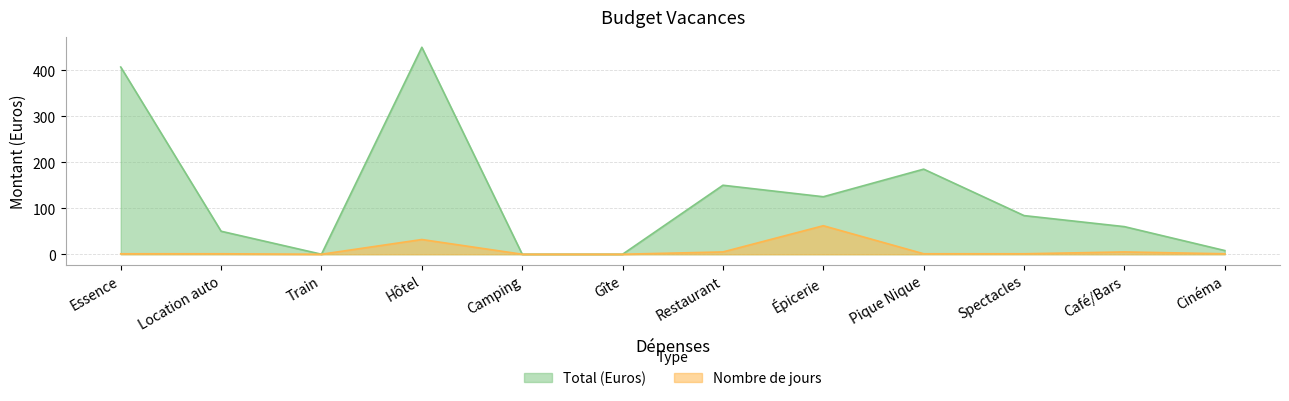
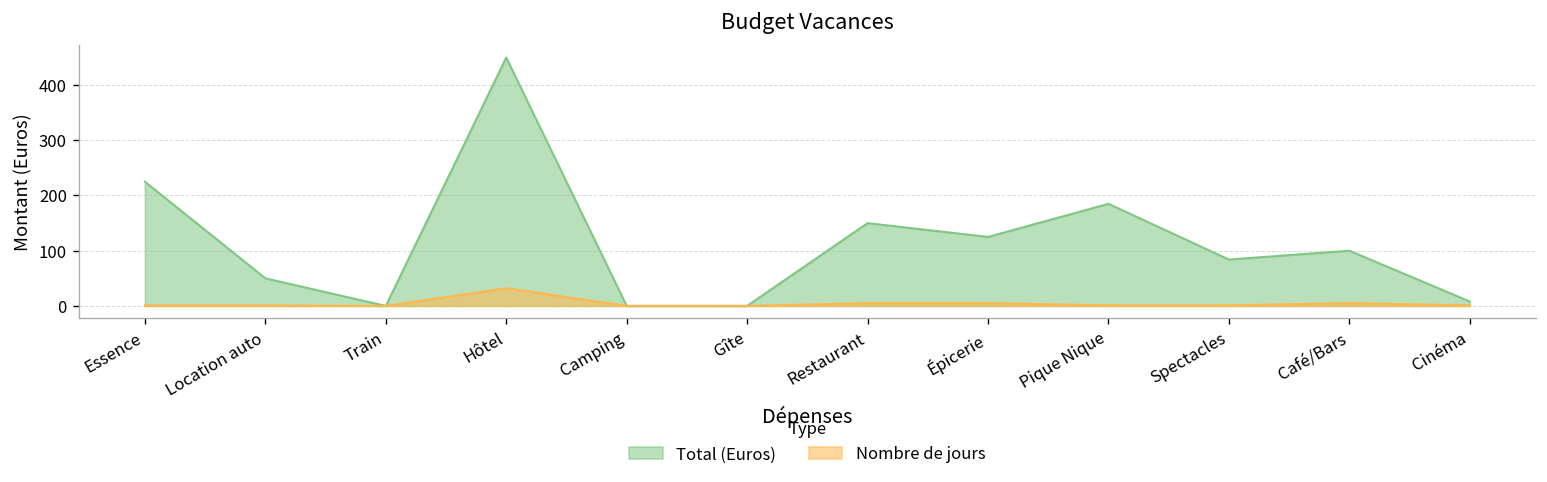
Total (Euros), Essence: 410 -> 230
Nombre de jours, Épicerie: 60 -> 10
Total (Euros), Café/Bars: 60 -> 100
